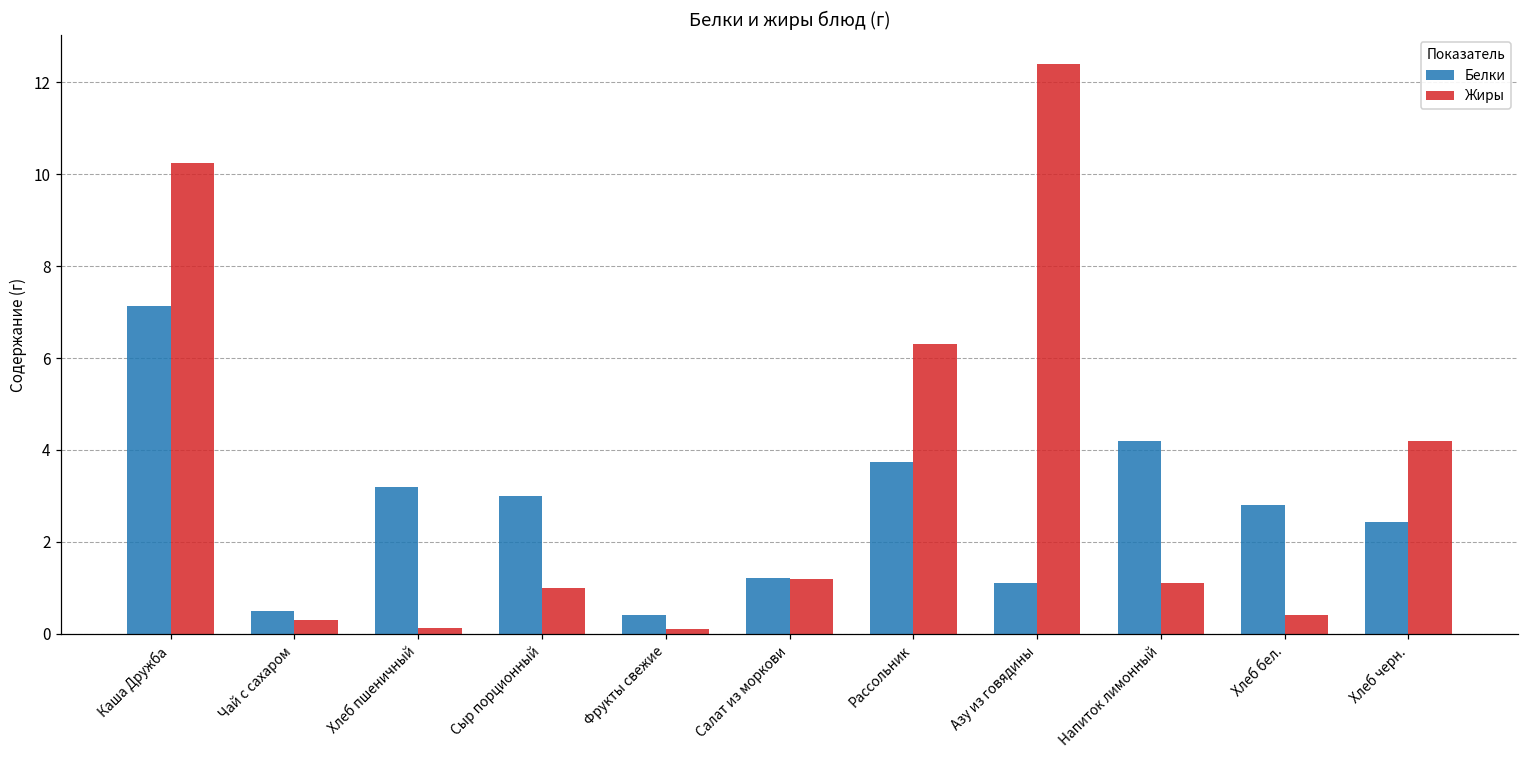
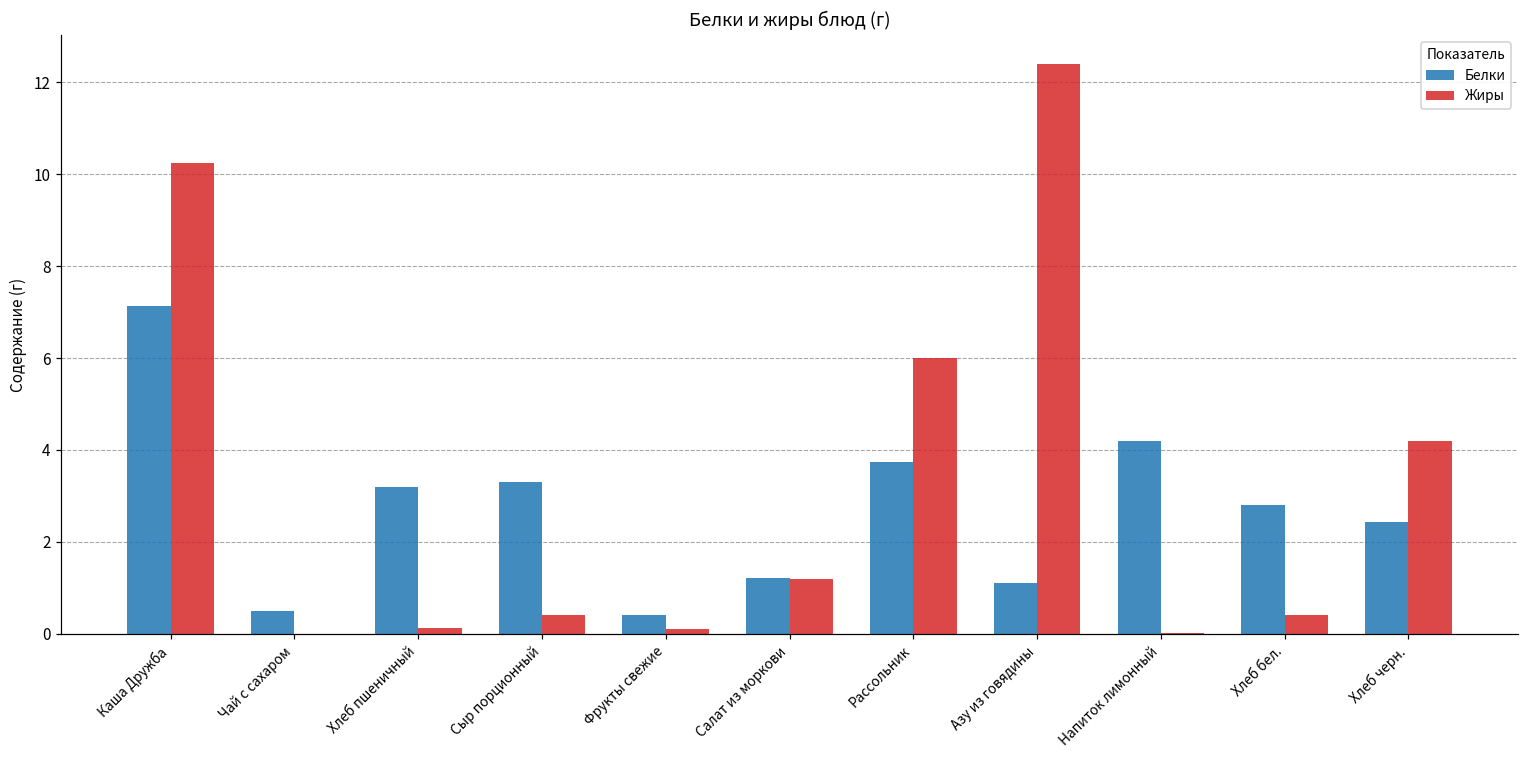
Жиры, Чай с сахаром: 0.3 -> 0.0
Белки, Сыр порционный: 3.0 -> 3.3
Жиры, Сыр порционный: 1.0 -> 0.4
Жиры, Рассольник: 6.3 -> 6.0
Жиры, Напиток лимонный: 1.1 -> 0.0
